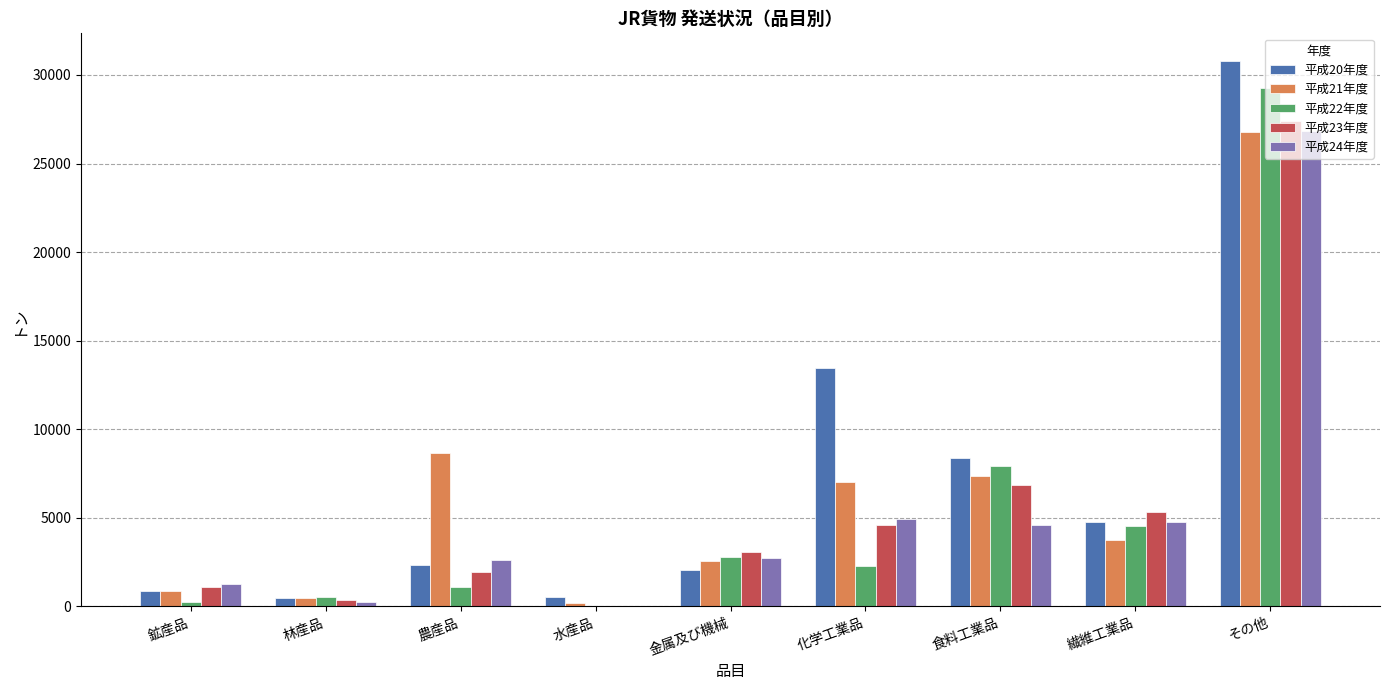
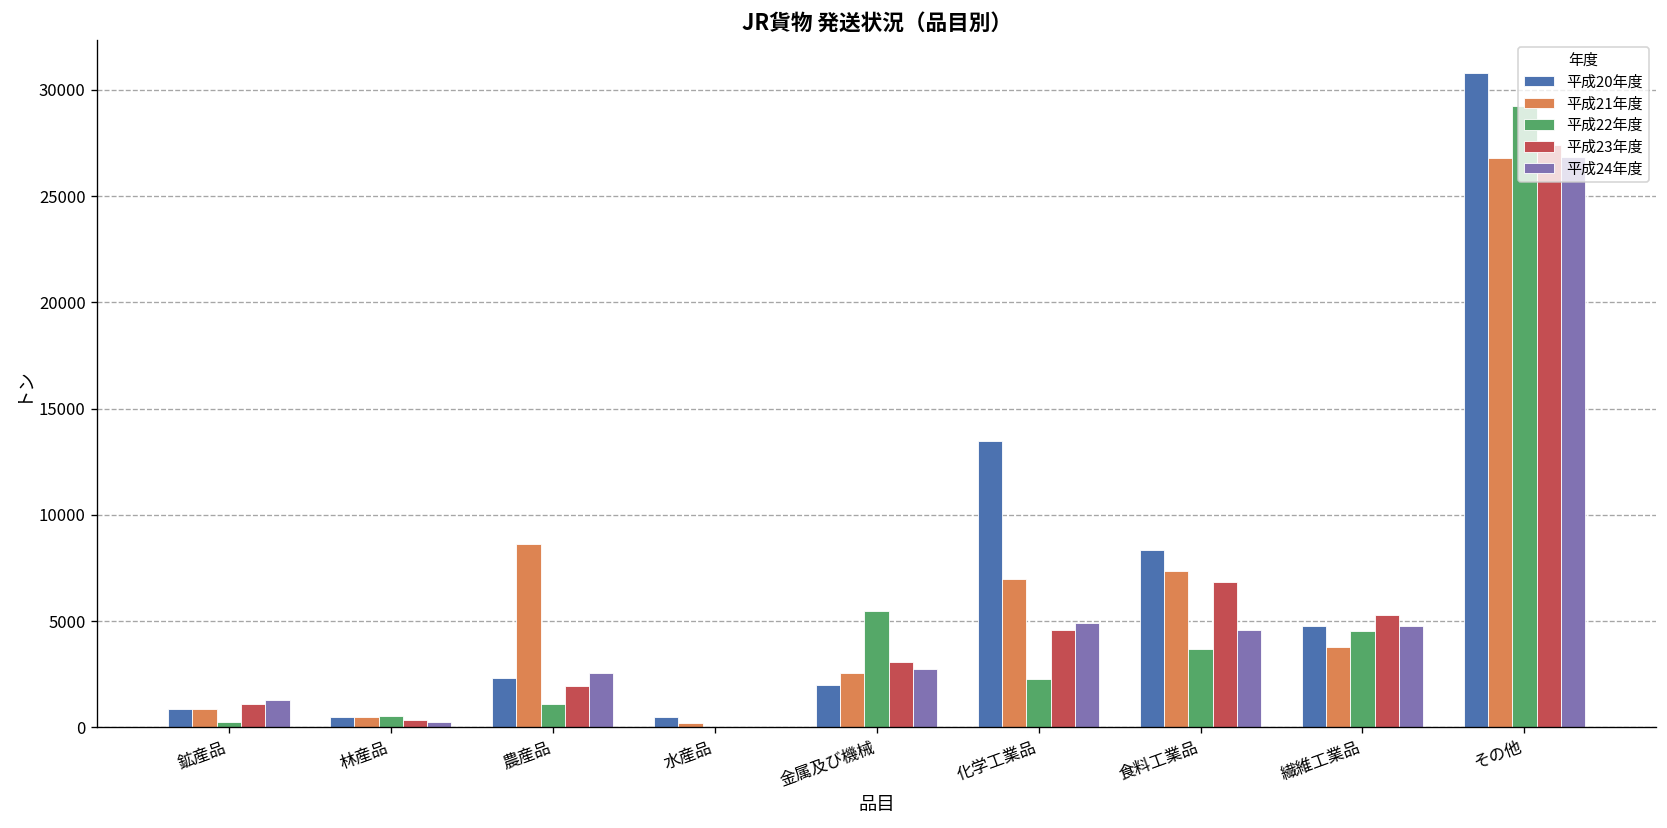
平成22年度, 金属及び機械: 2800 -> 5500
平成22年度, 食料工業品: 7900 -> 3700
